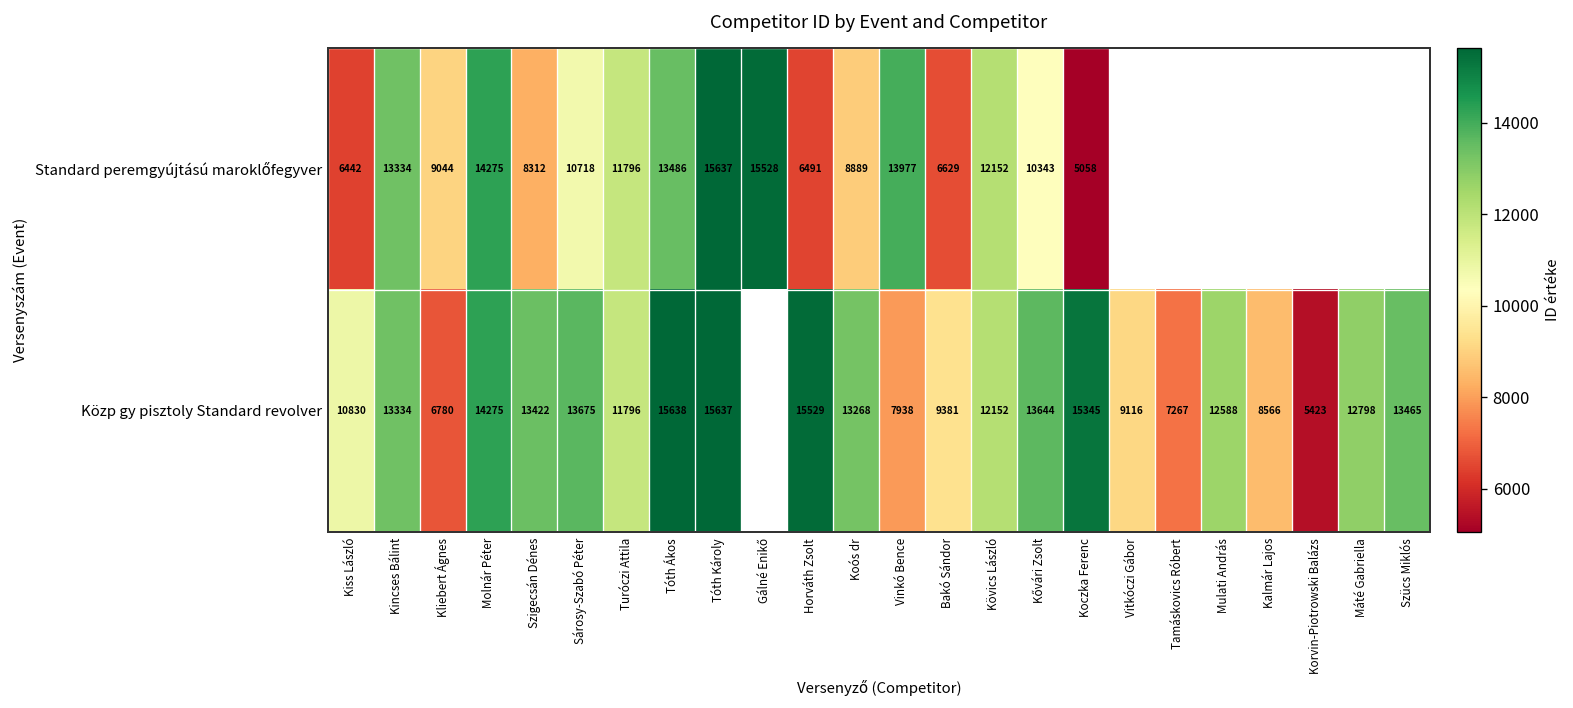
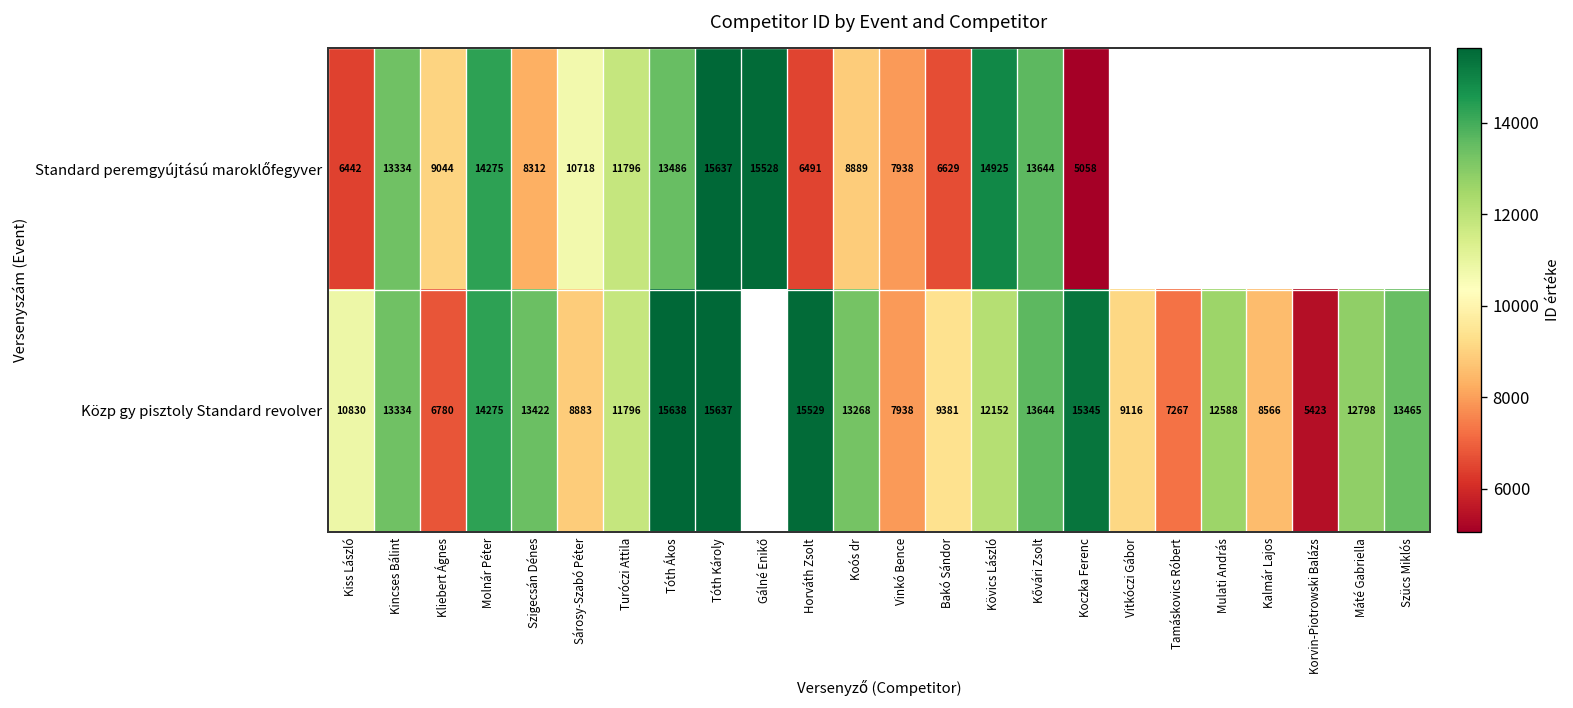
Standard peremgyújtású maroklőfegyver, Vinkó Bence: 13977 -> 7938
Standard peremgyújtású maroklőfegyver, Kövics László: 12152 -> 14925
Standard peremgyújtású maroklőfegyver, Kővári Zsolt: 10343 -> 13644
Közp gy pisztoly Standard revolver, Sárosy-Szabó Péter: 13675 -> 8883
